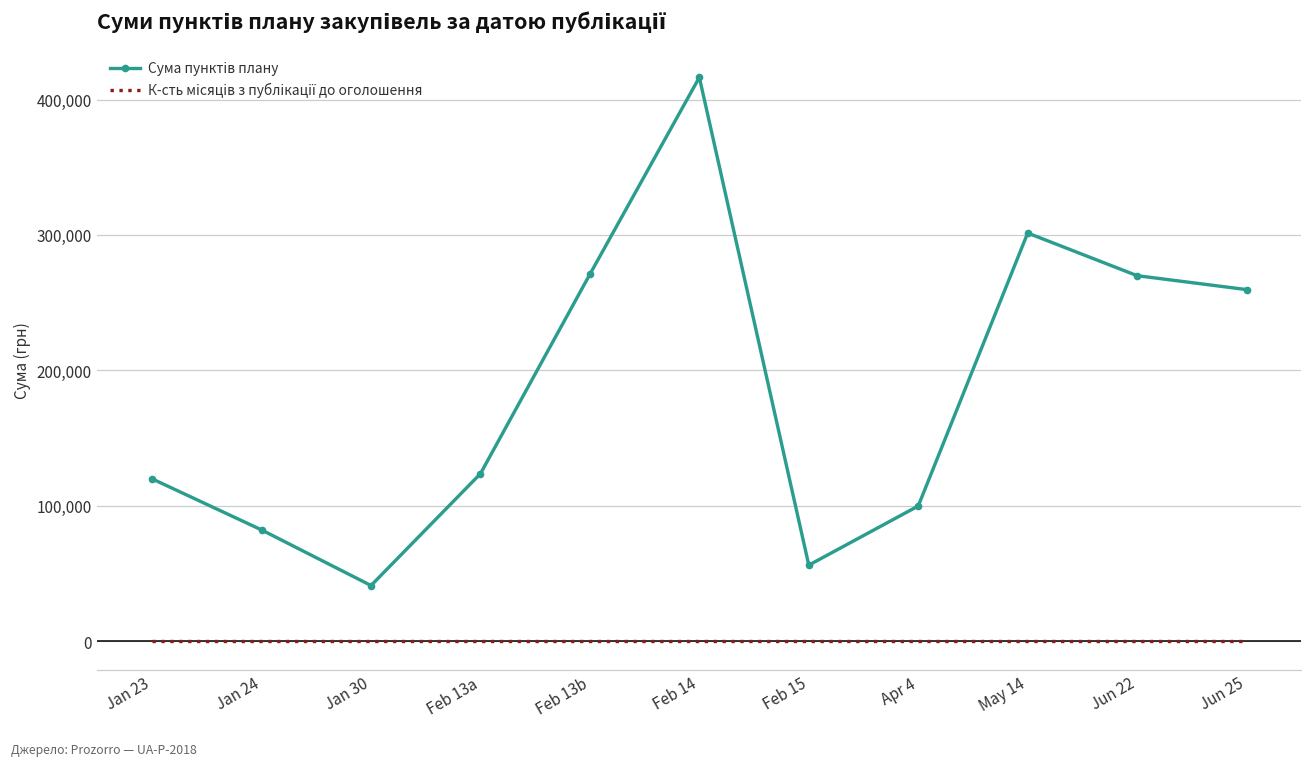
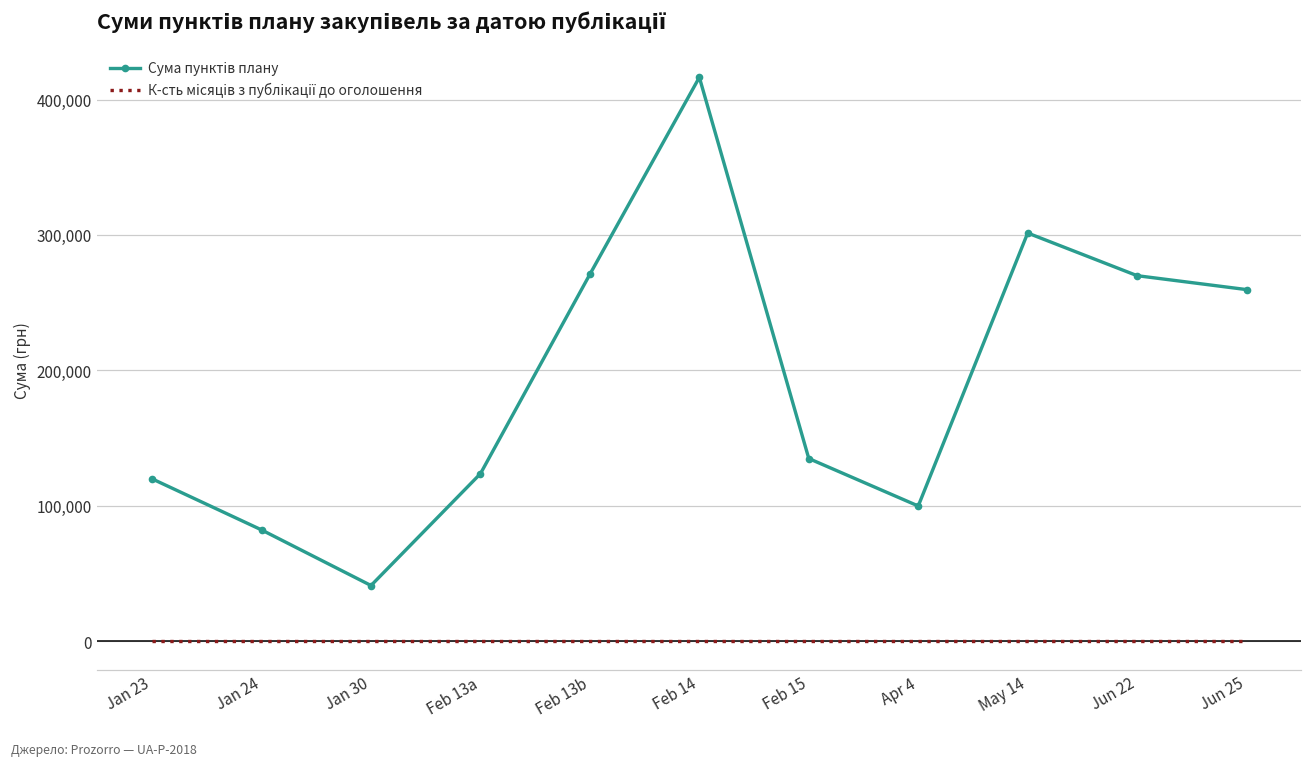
Сума пунктів плану, Feb 15: 56,000 -> 135,000
